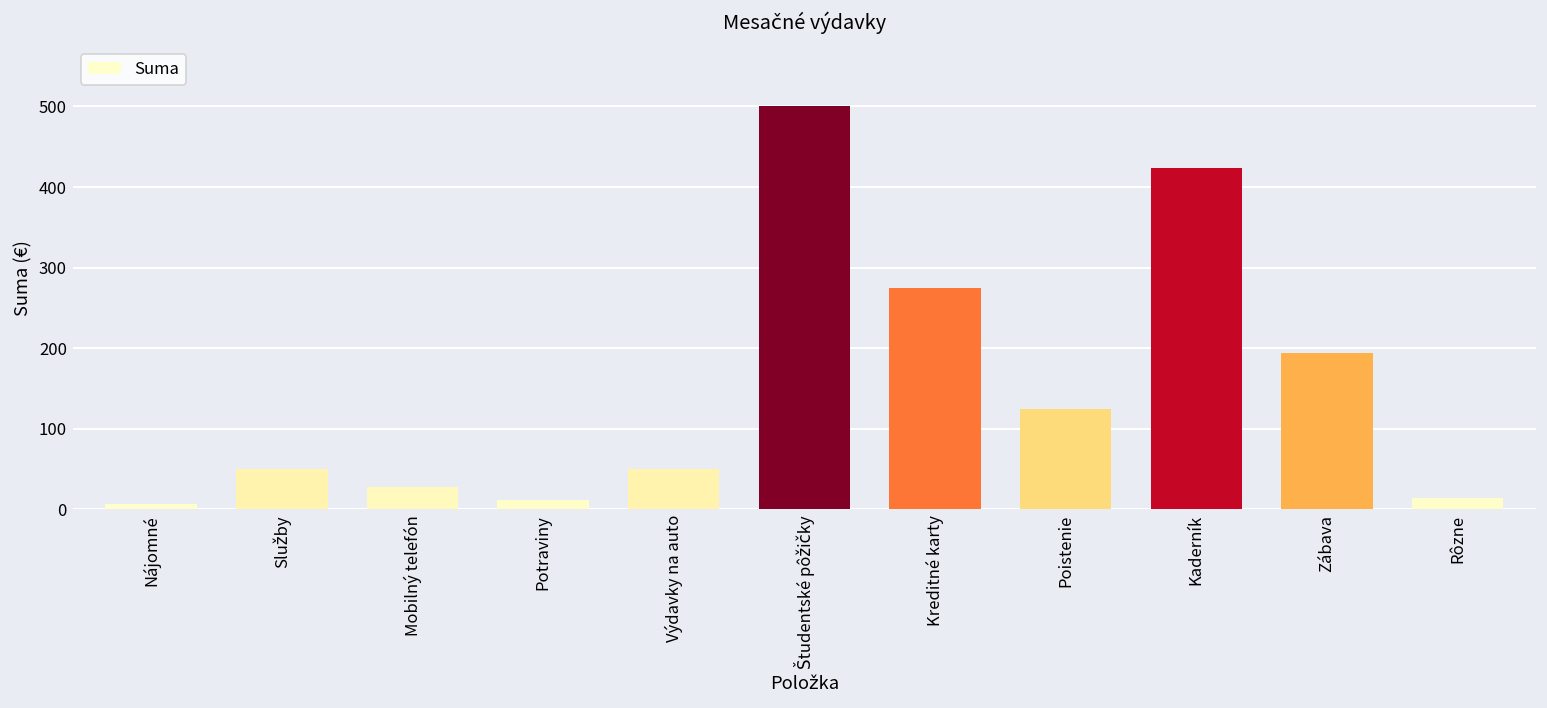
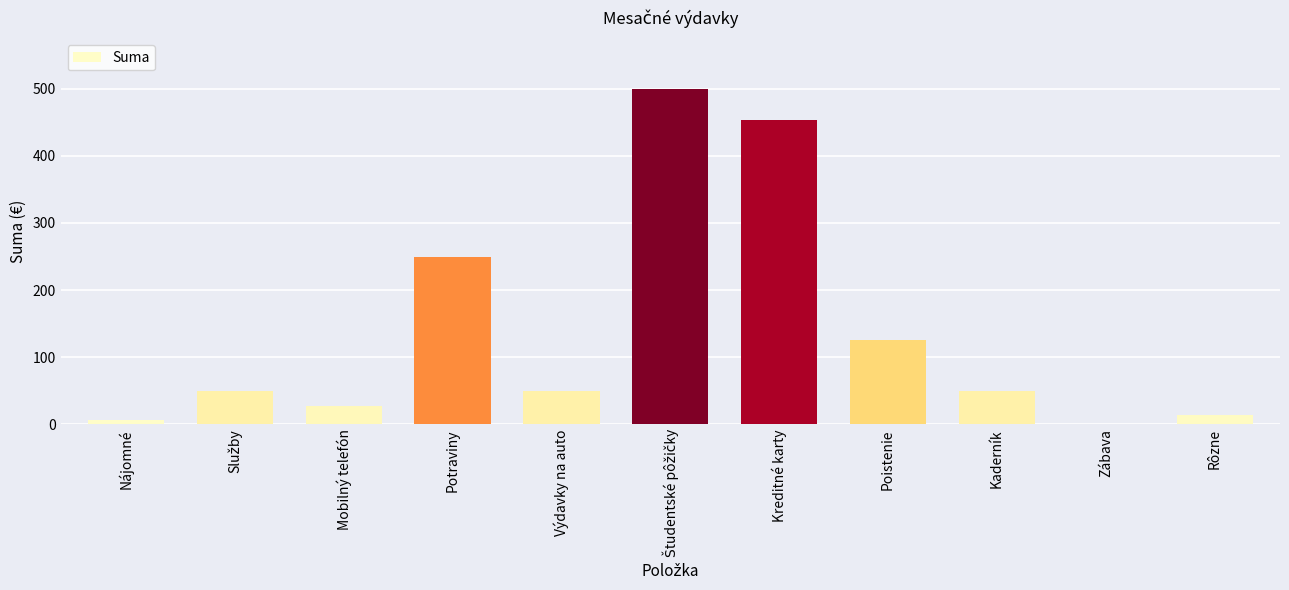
Potraviny: 10 -> 250
Kreditné karty: 280 -> 450
Kaderník: 420 -> 50
Zábava: 190 -> 0
